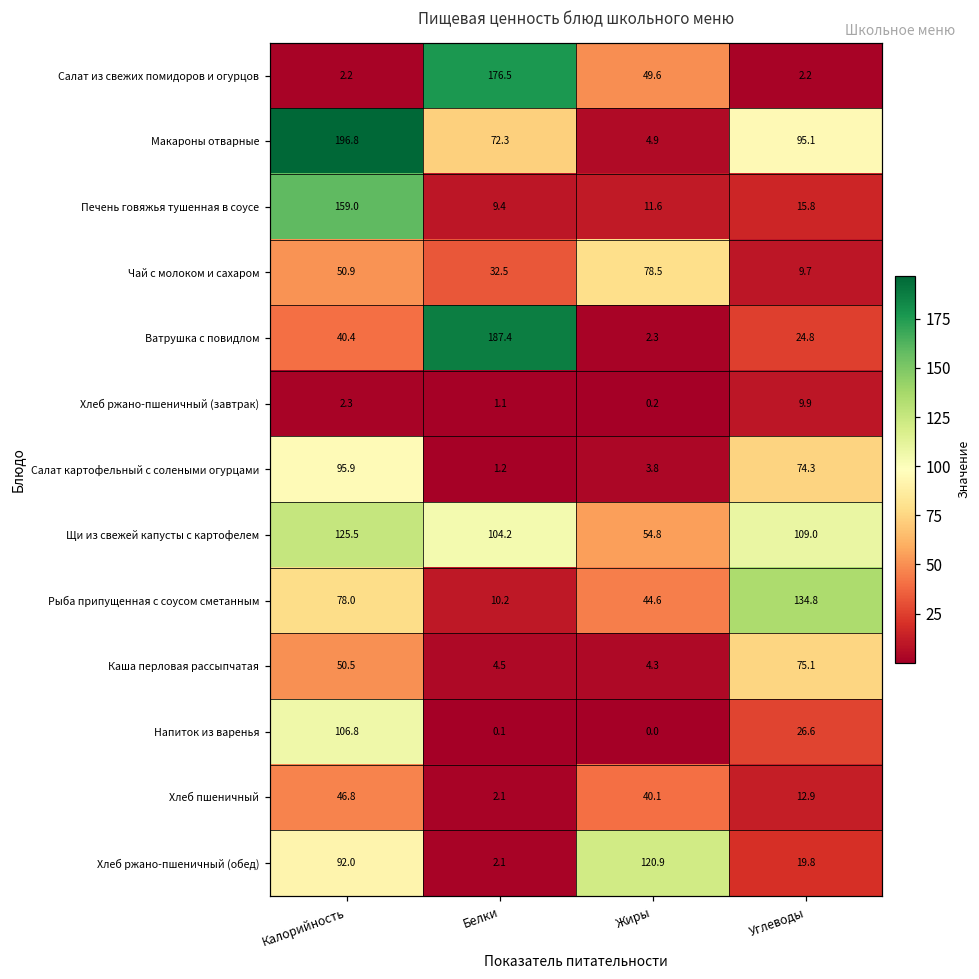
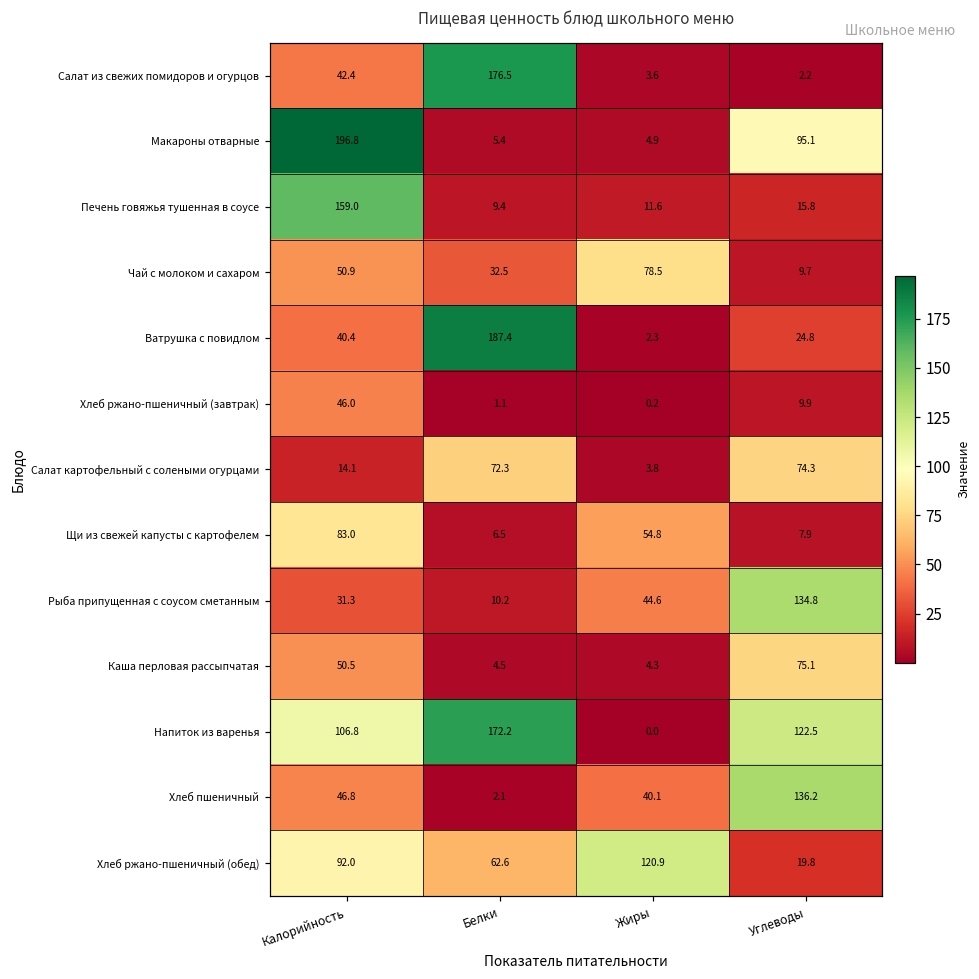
Салат из свежих помидоров и огурцов, Калорийность: 2.2 -> 42.4
Салат из свежих помидоров и огурцов, Жиры: 49.6 -> 3.6
Макароны отварные, Белки: 72.3 -> 5.4
Хлеб ржано-пшеничный (завтрак), Калорийность: 2.3 -> 46.0
Салат картофельный с солеными огурцами, Калорийность: 95.9 -> 14.1
Салат картофельный с солеными огурцами, Белки: 1.2 -> 72.3
Щи из свежей капусты с картофелем, Калорийность: 125.5 -> 83.0
Щи из свежей капусты с картофелем, Белки: 104.2 -> 6.5
Щи из свежей капусты с картофелем, Углеводы: 109.0 -> 7.9
Рыба припущенная с соусом сметанным, Калорийность: 78.0 -> 31.3
Напиток из варенья, Белки: 0.1 -> 172.2
Напиток из варенья, Углеводы: 26.6 -> 122.5
Хлеб пшеничный, Углеводы: 12.9 -> 136.2
Хлеб ржано-пшеничный (обед), Белки: 2.1 -> 62.6
